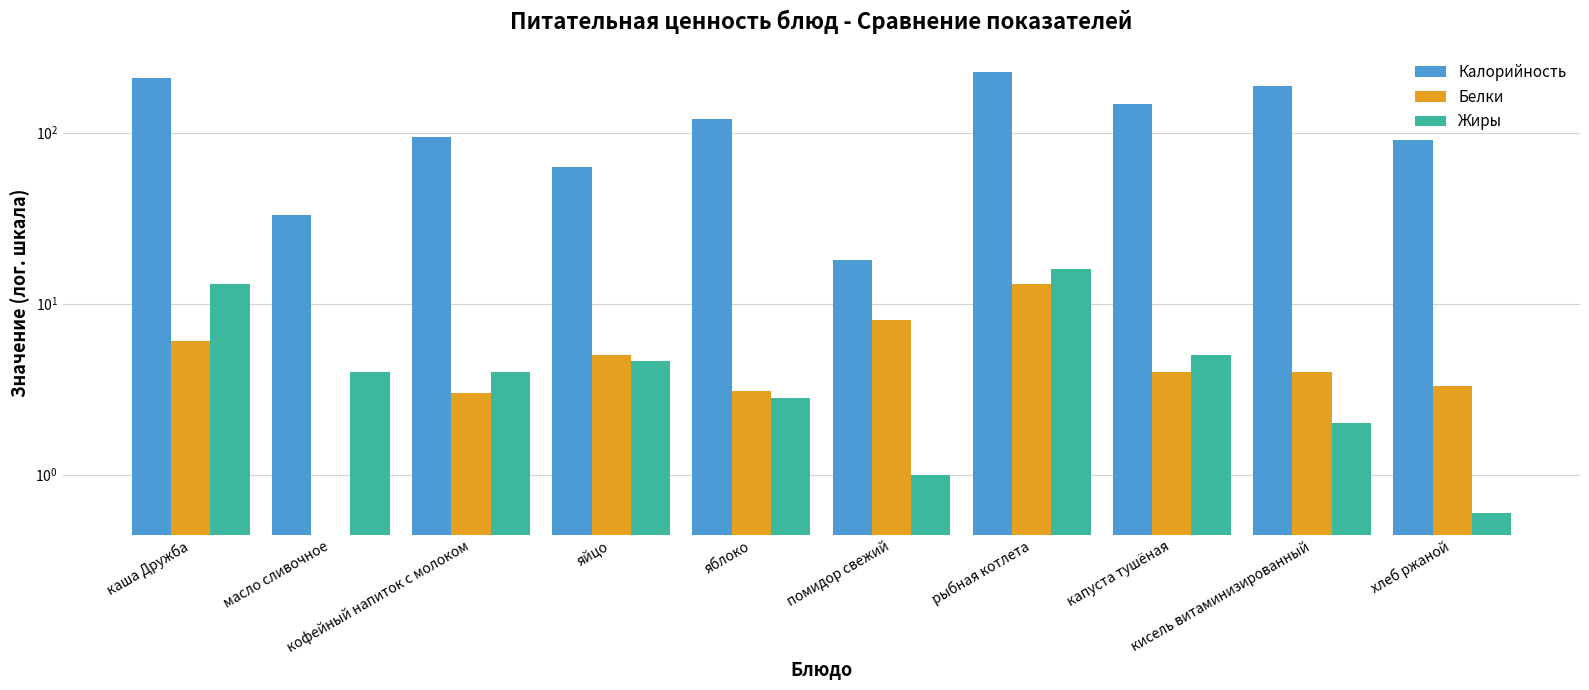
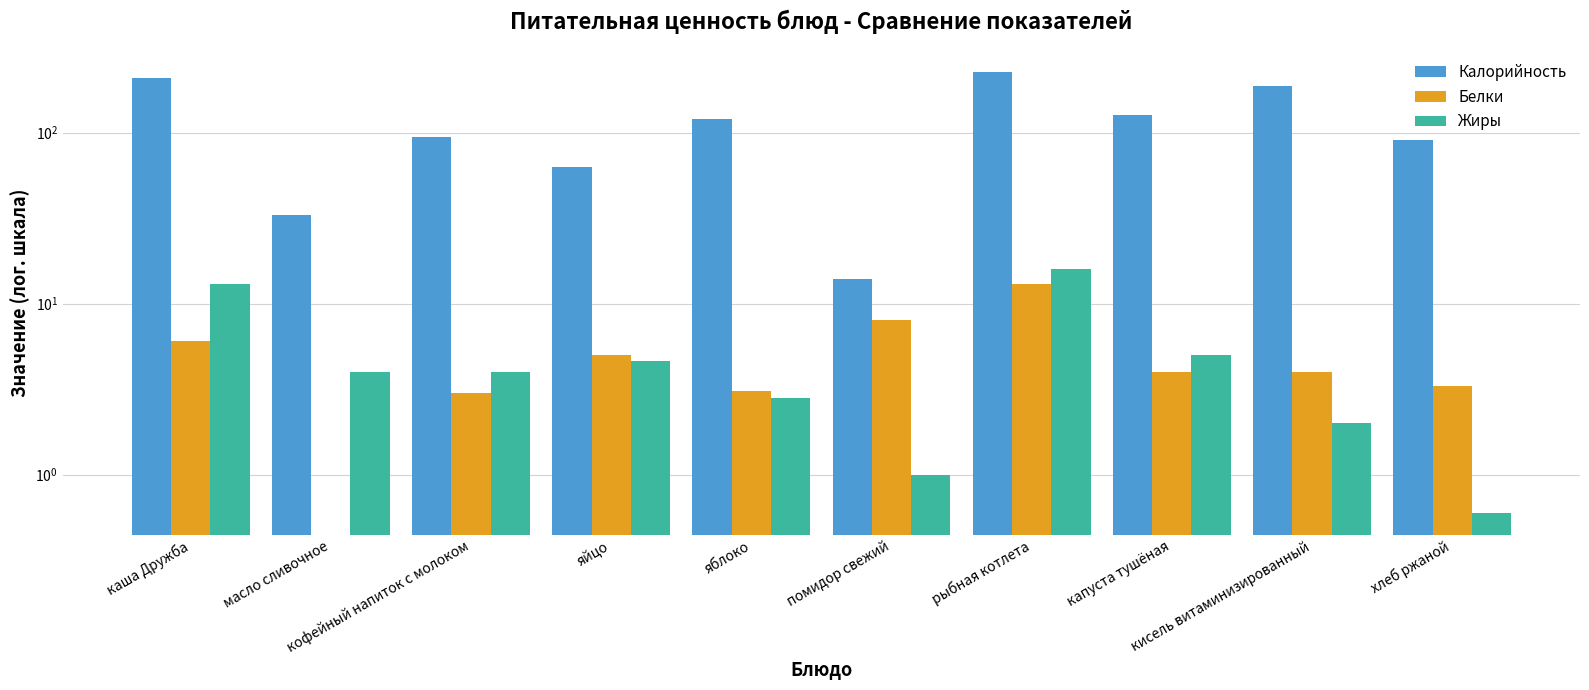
Калорийность, помидор свежий: 18 -> 14
Калорийность, капуста тушёная: 150 -> 130
